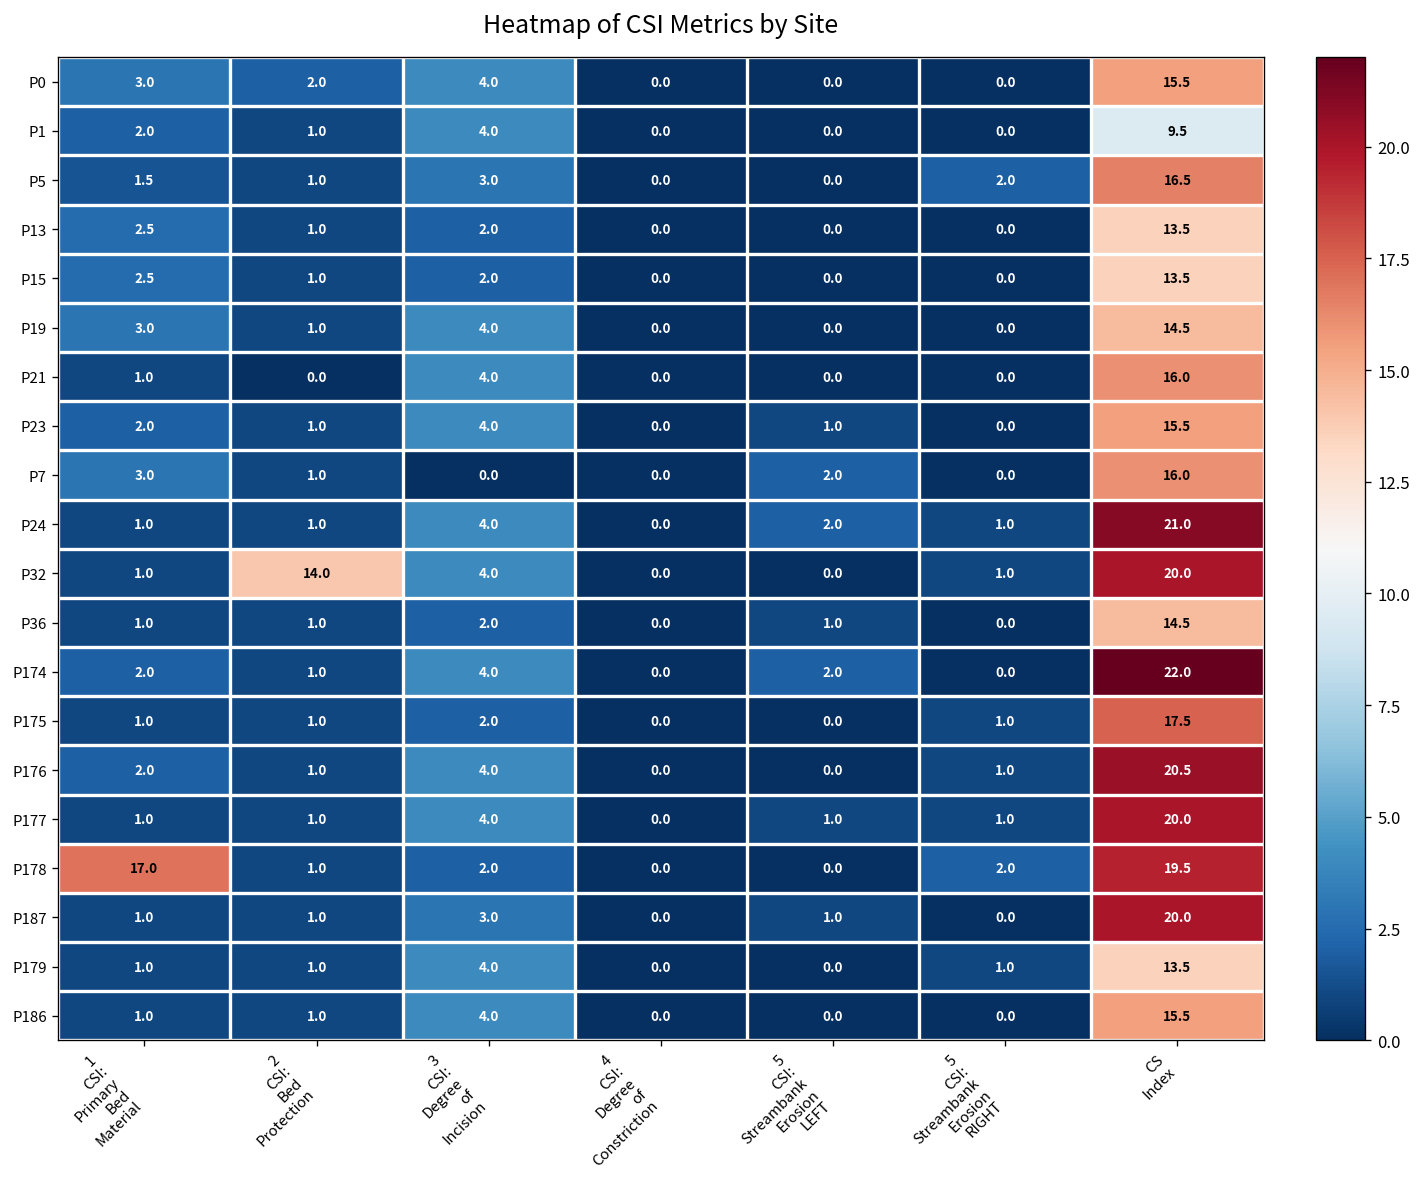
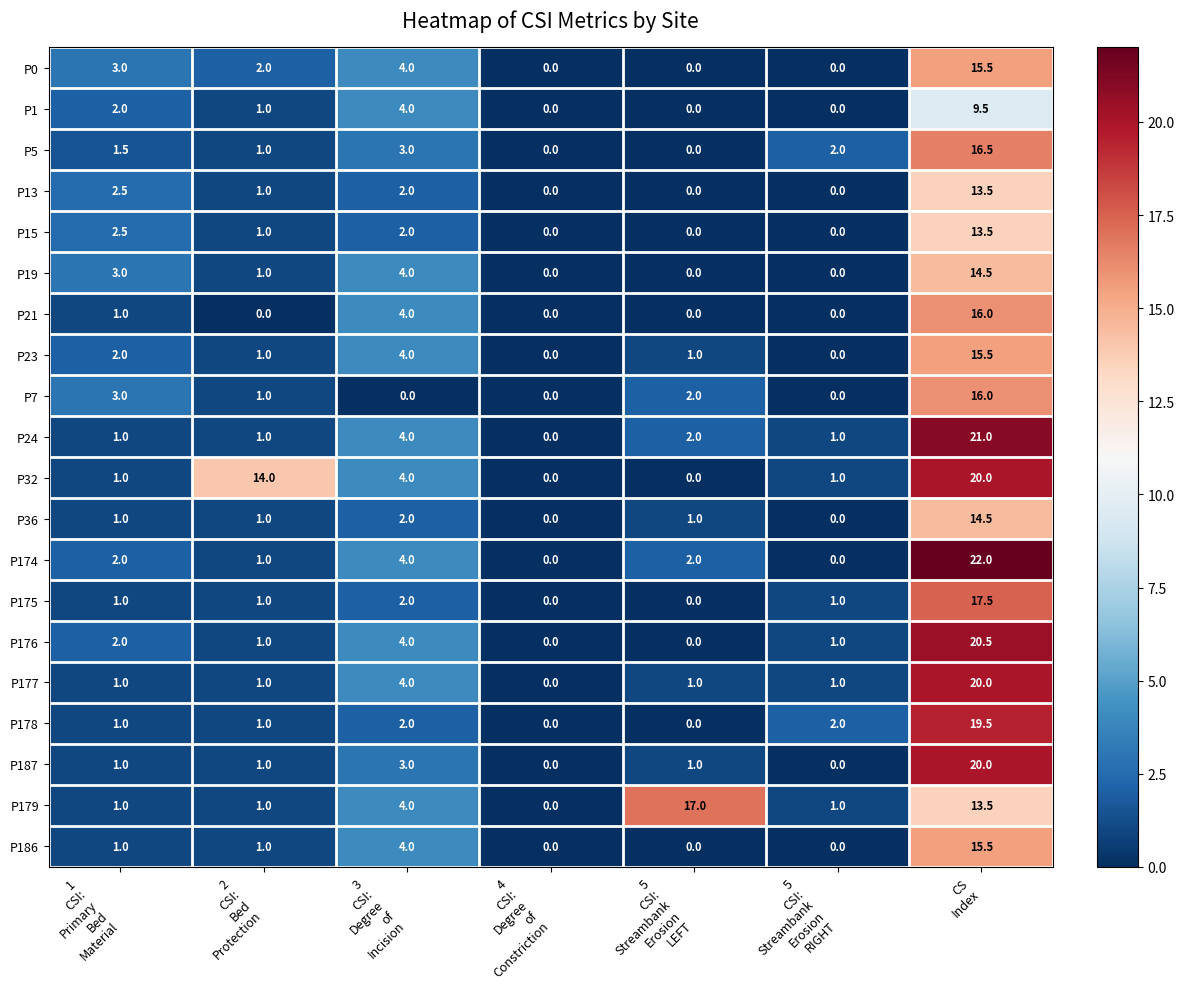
P178, 1 CSI: Primary Bed Material: 17.0 -> 1.0
P179, 5 CSI: Streambank Erosion LEFT: 0.0 -> 17.0
